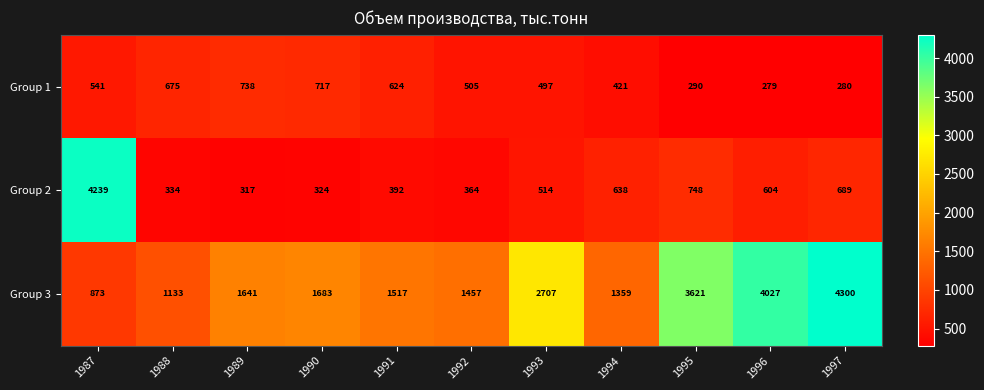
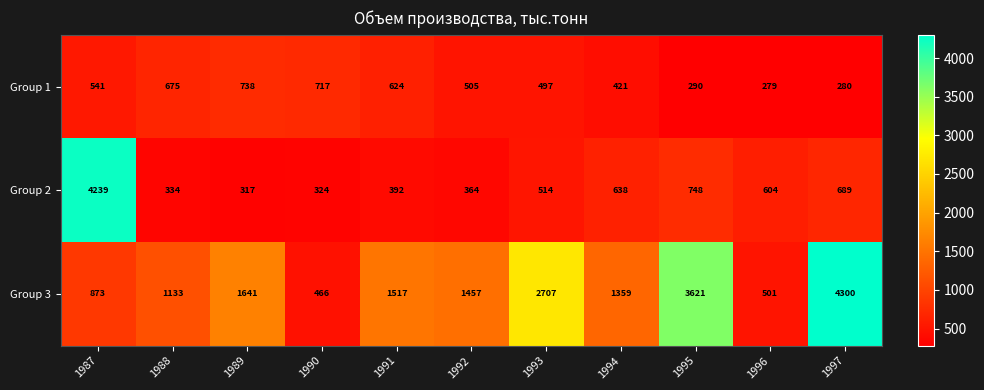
Group 3, 1990: 1683 -> 466
Group 3, 1996: 4027 -> 501
